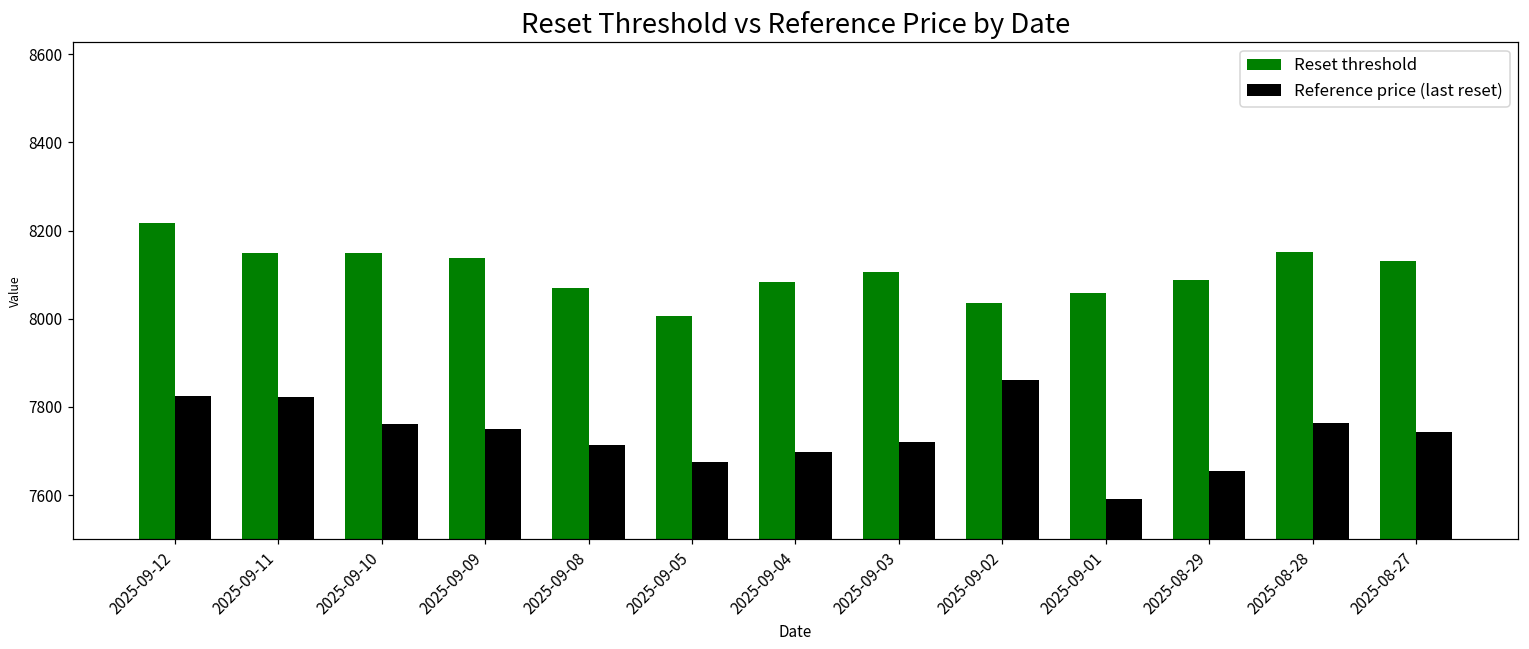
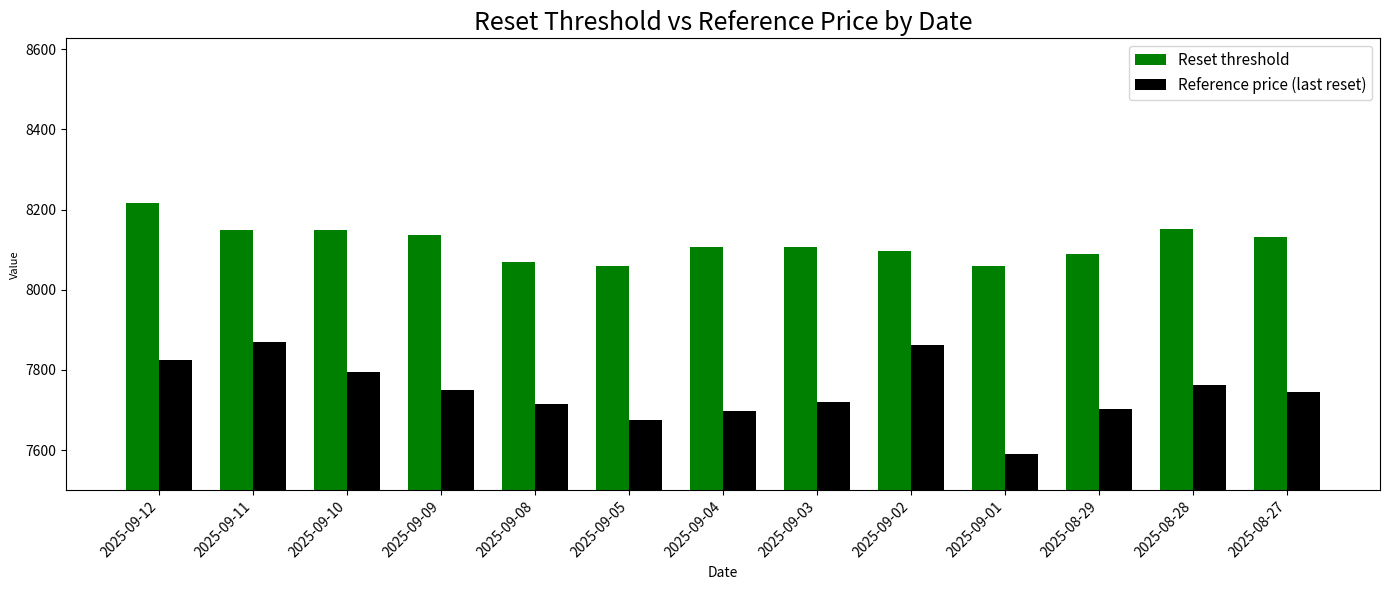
Reference price (last reset), 2025-09-11: 7820 -> 7870
Reference price (last reset), 2025-09-10: 7760 -> 7790
Reset threshold, 2025-09-05: 8010 -> 8060
Reset threshold, 2025-09-04: 8080 -> 8110
Reset threshold, 2025-09-02: 8040 -> 8100
Reference price (last reset), 2025-08-29: 7650 -> 7700
